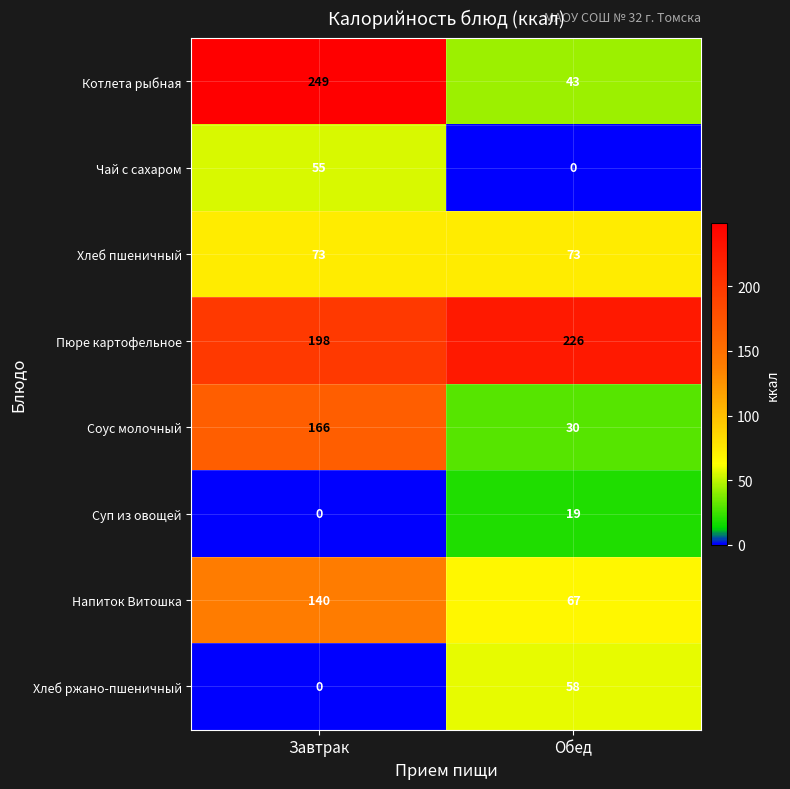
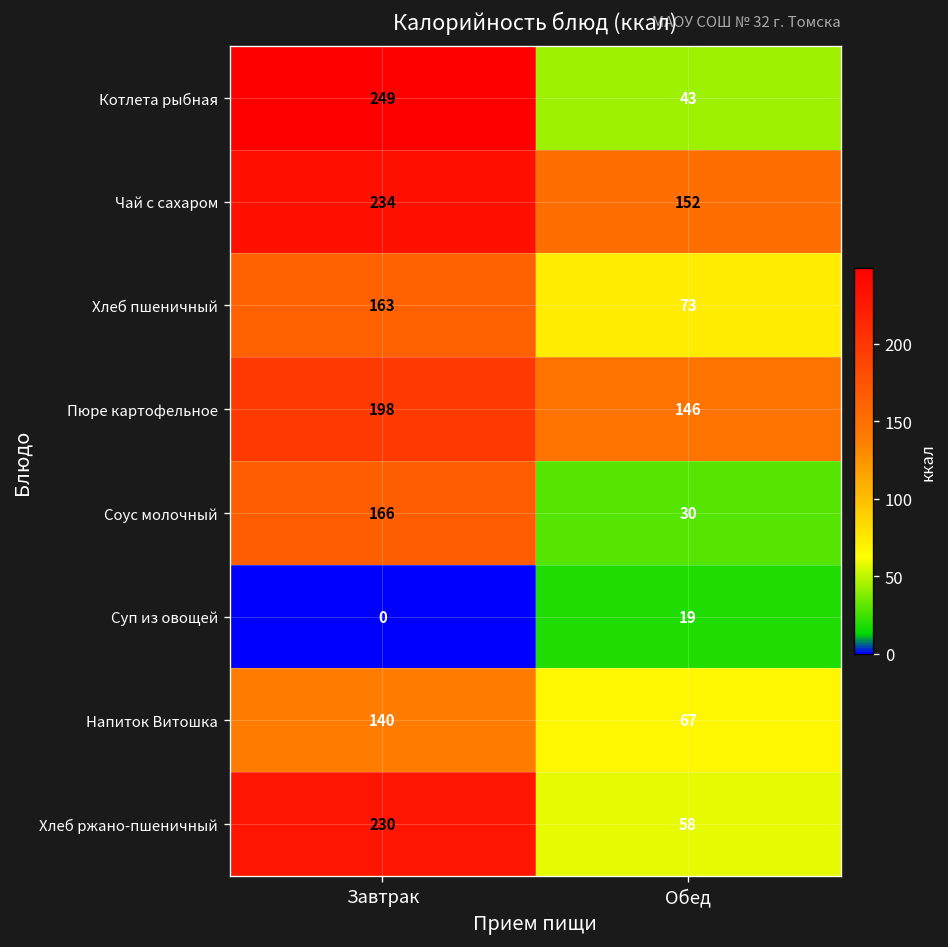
Чай с сахаром, Завтрак: 55 -> 234
Чай с сахаром, Обед: 0 -> 152
Хлеб пшеничный, Завтрак: 73 -> 163
Пюре картофельное, Обед: 226 -> 146
Хлеб ржано-пшеничный, Завтрак: 0 -> 230
